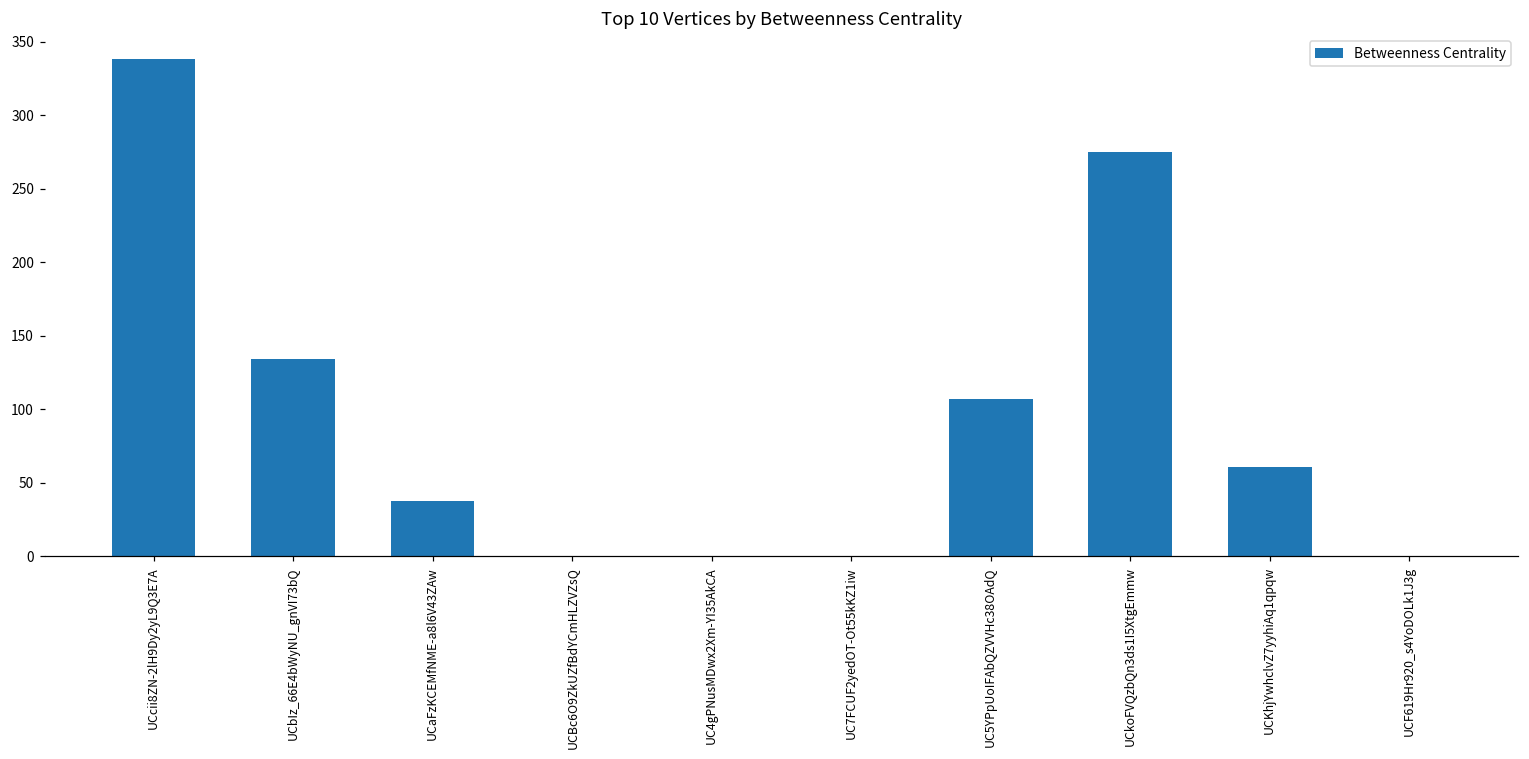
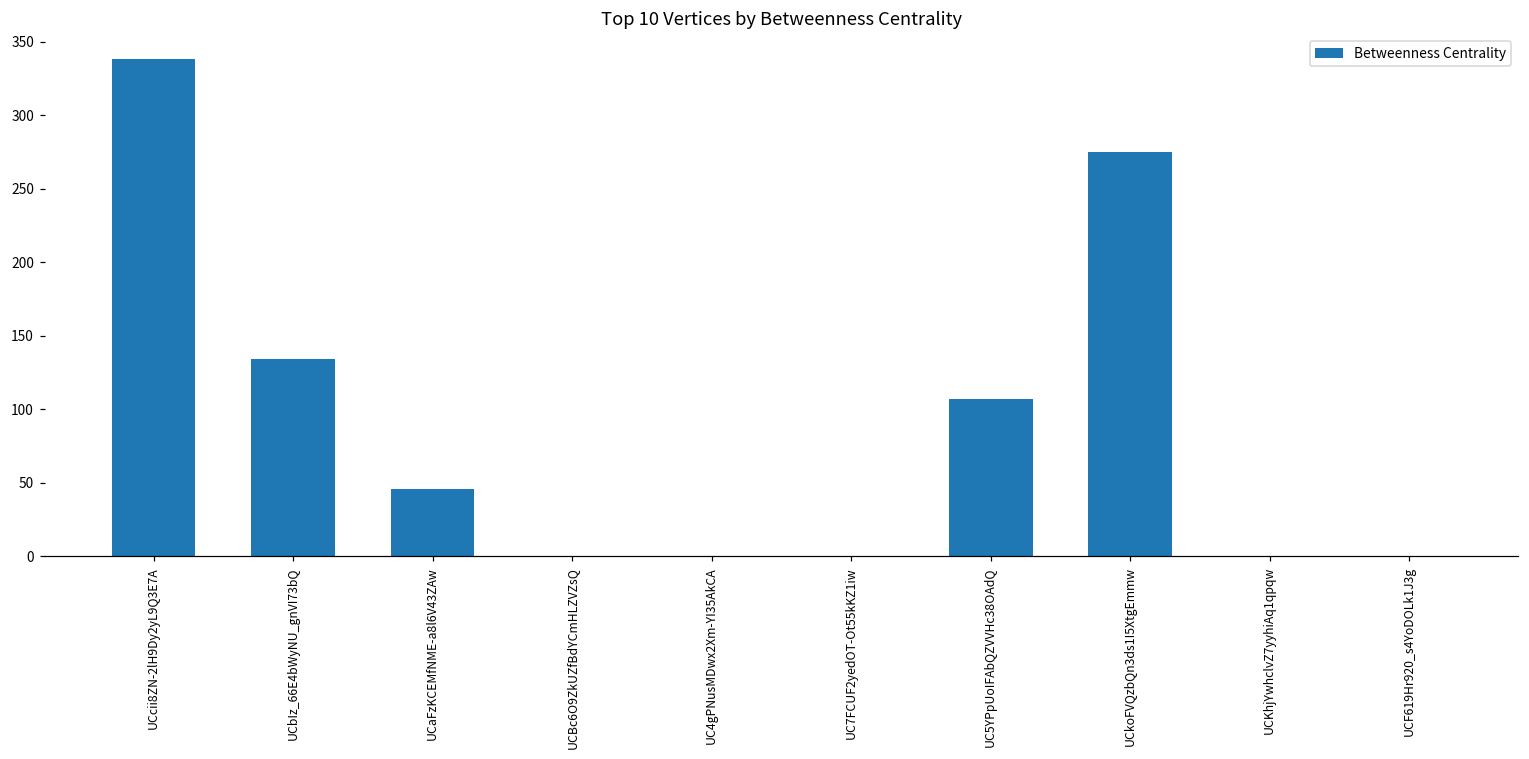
UCaFzKCEMfNME-a8l6V43ZAw: 38 -> 46
UCKhjYwhclvZ7yyhiAq1qpqw: 61 -> 0
